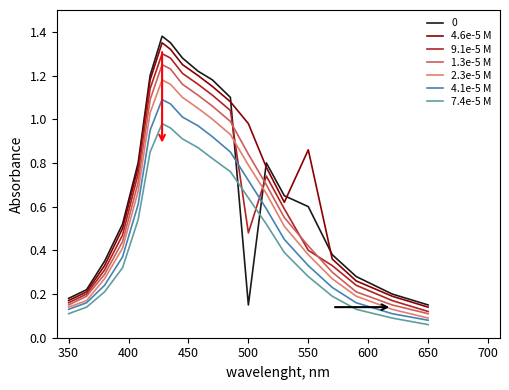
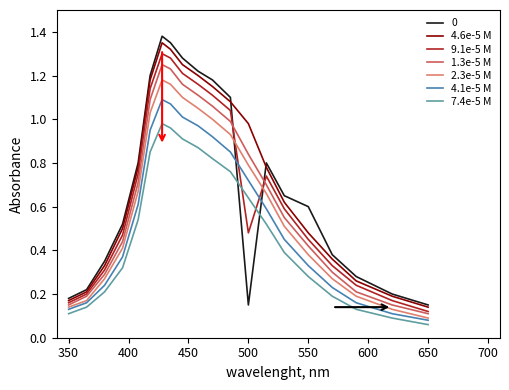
4.6e-5 M, 550: 0.86 -> 0.48
9.1e-5 M, 550: 0.40 -> 0.45
